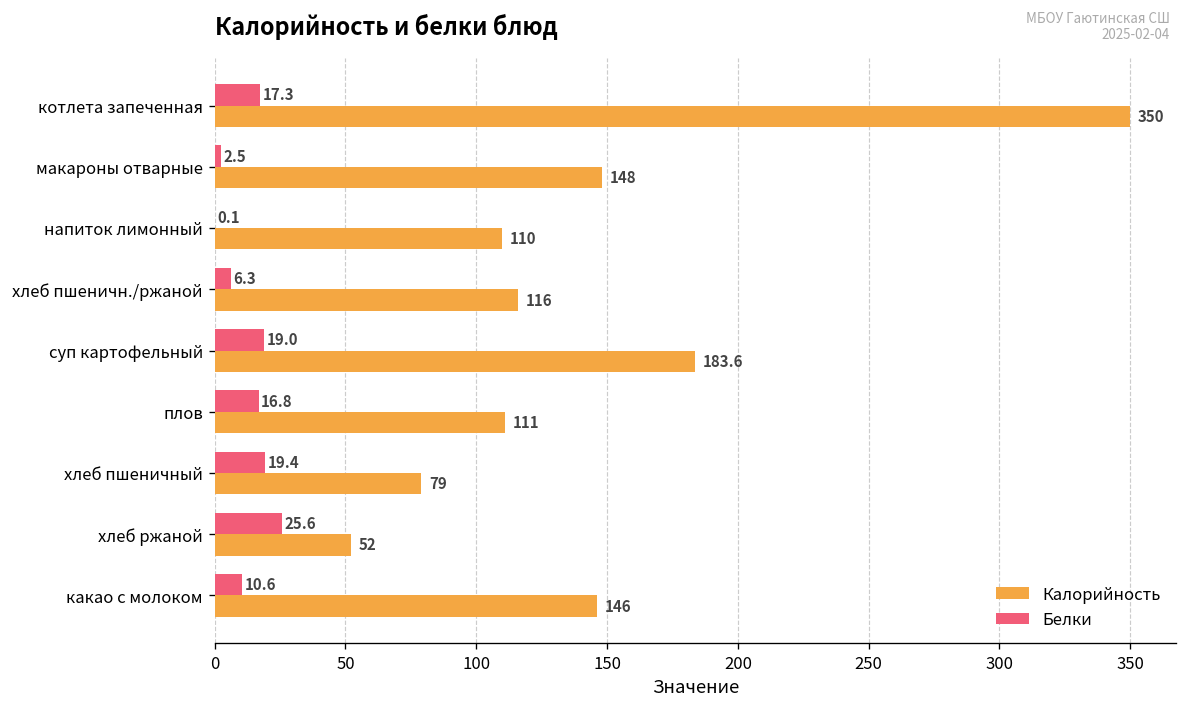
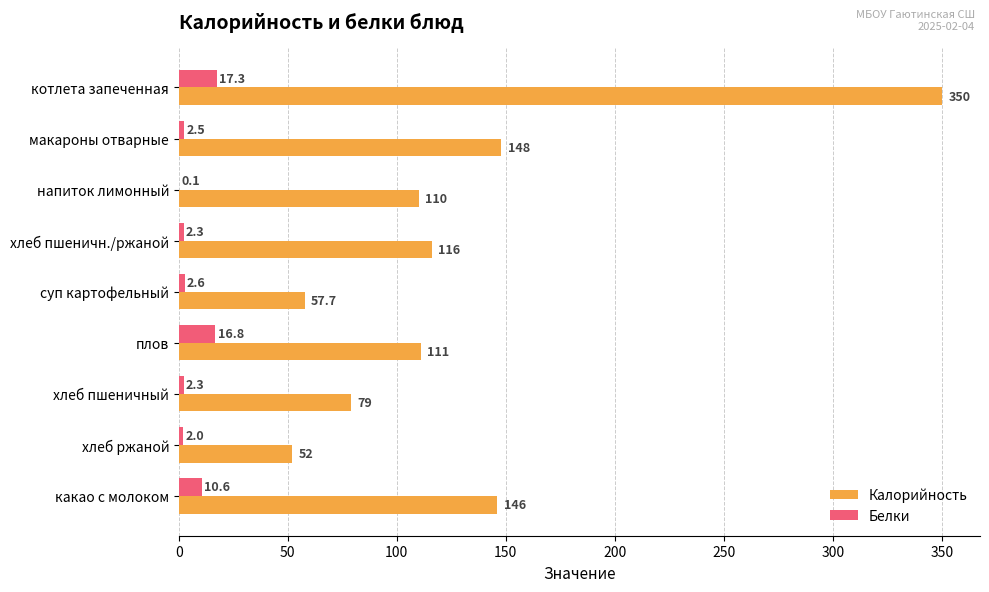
Белки, хлеб пшеничн./ржаной: 6.3 -> 2.3
Белки, суп картофельный: 19.0 -> 2.6
Калорийность, суп картофельный: 183.6 -> 57.7
Белки, хлеб пшеничный: 19.4 -> 2.3
Белки, хлеб ржаной: 25.6 -> 2.0
